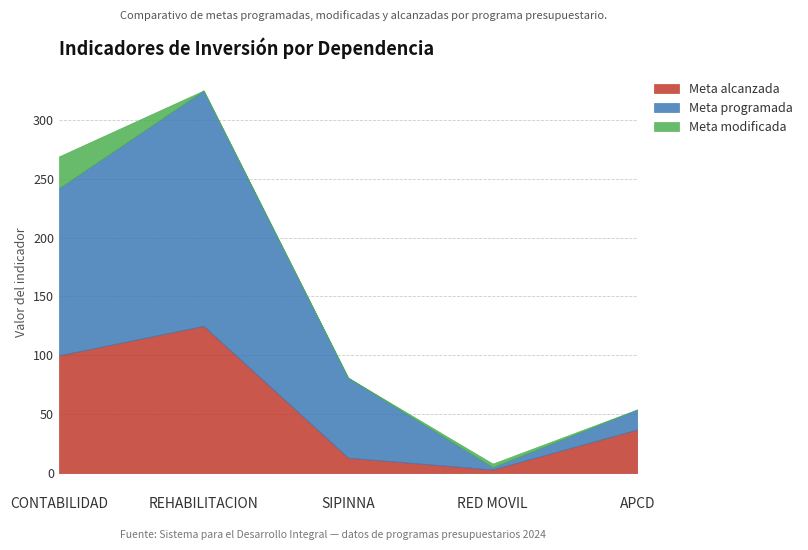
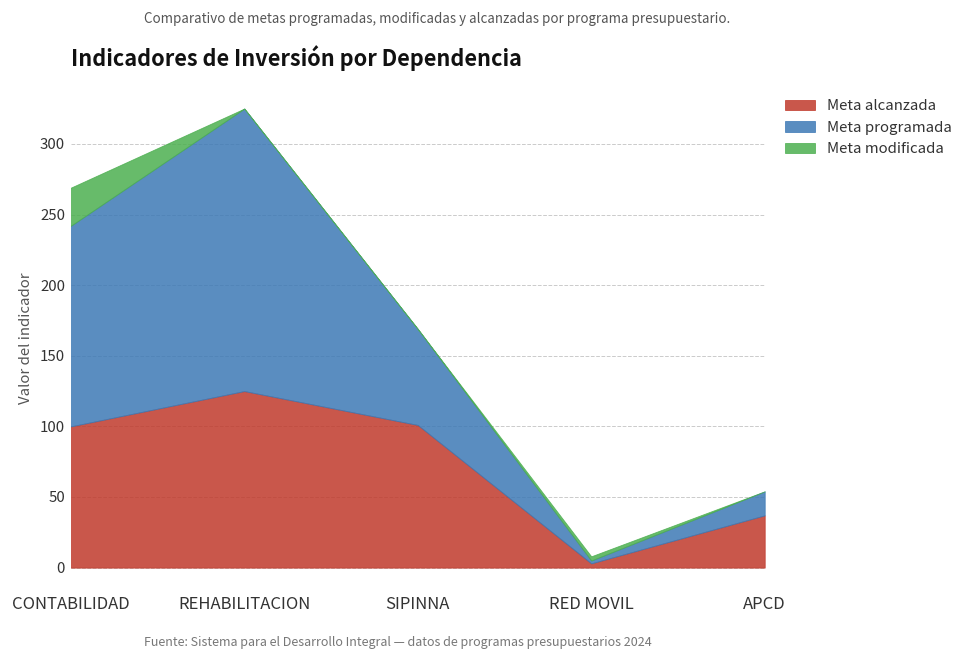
Meta alcanzada, SIPINNA: 13 -> 101
